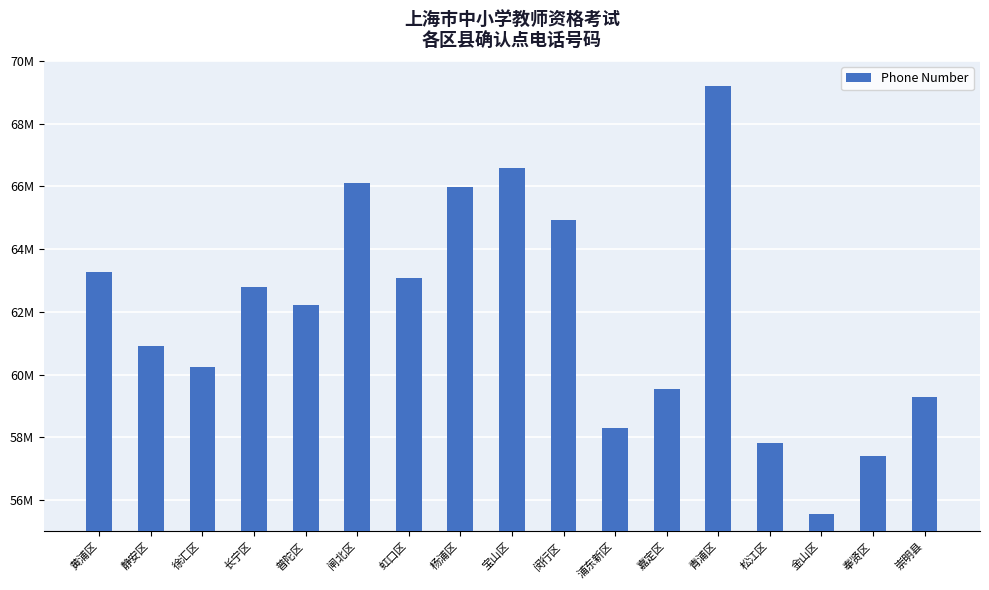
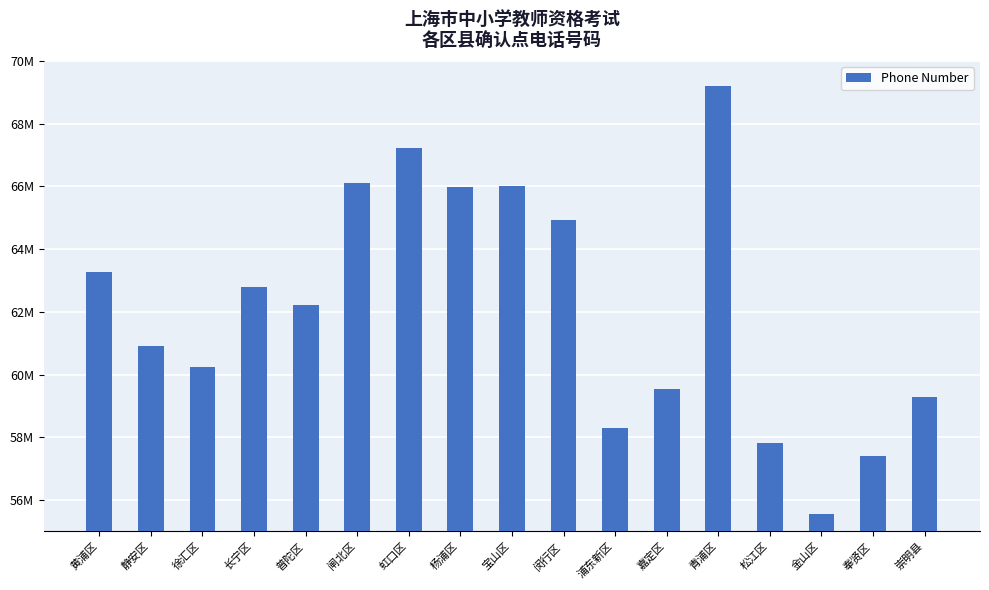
虹口区: 63100000 -> 67200000
宝山区: 66600000 -> 66000000
